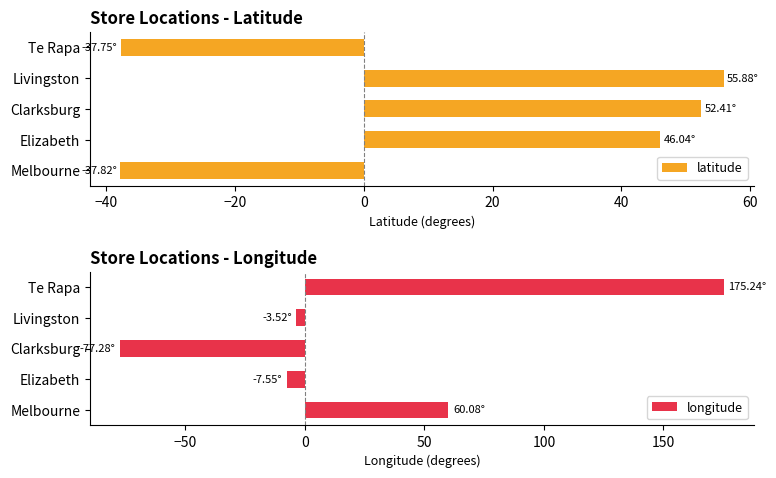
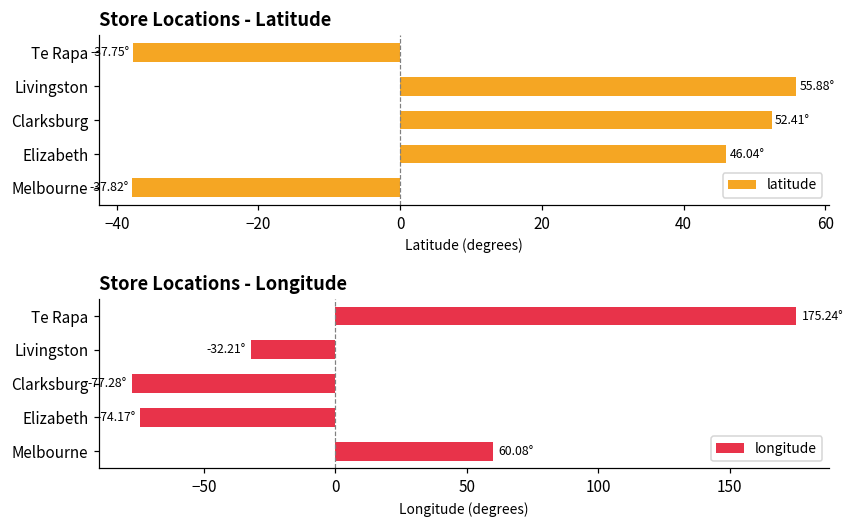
Store Locations - Longitude, Livingston: -3.52° -> -32.21°
Store Locations - Longitude, Elizabeth: -7.55° -> -74.17°
